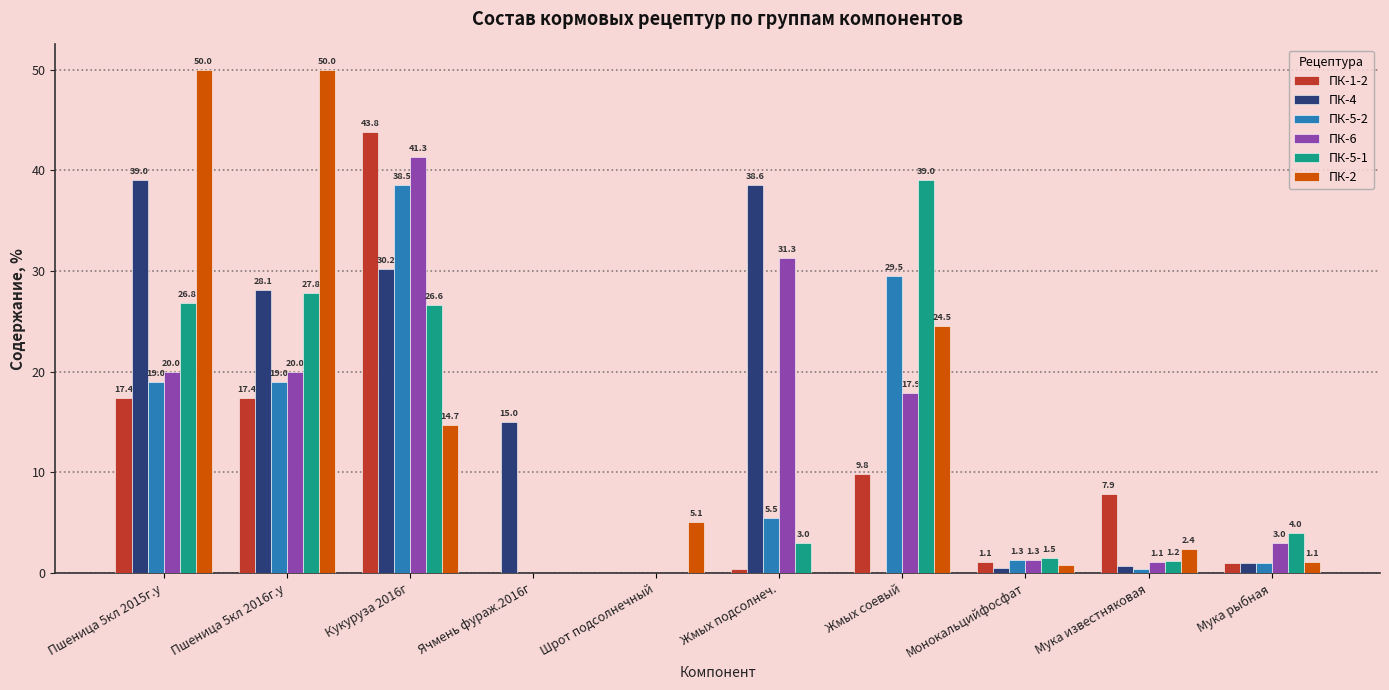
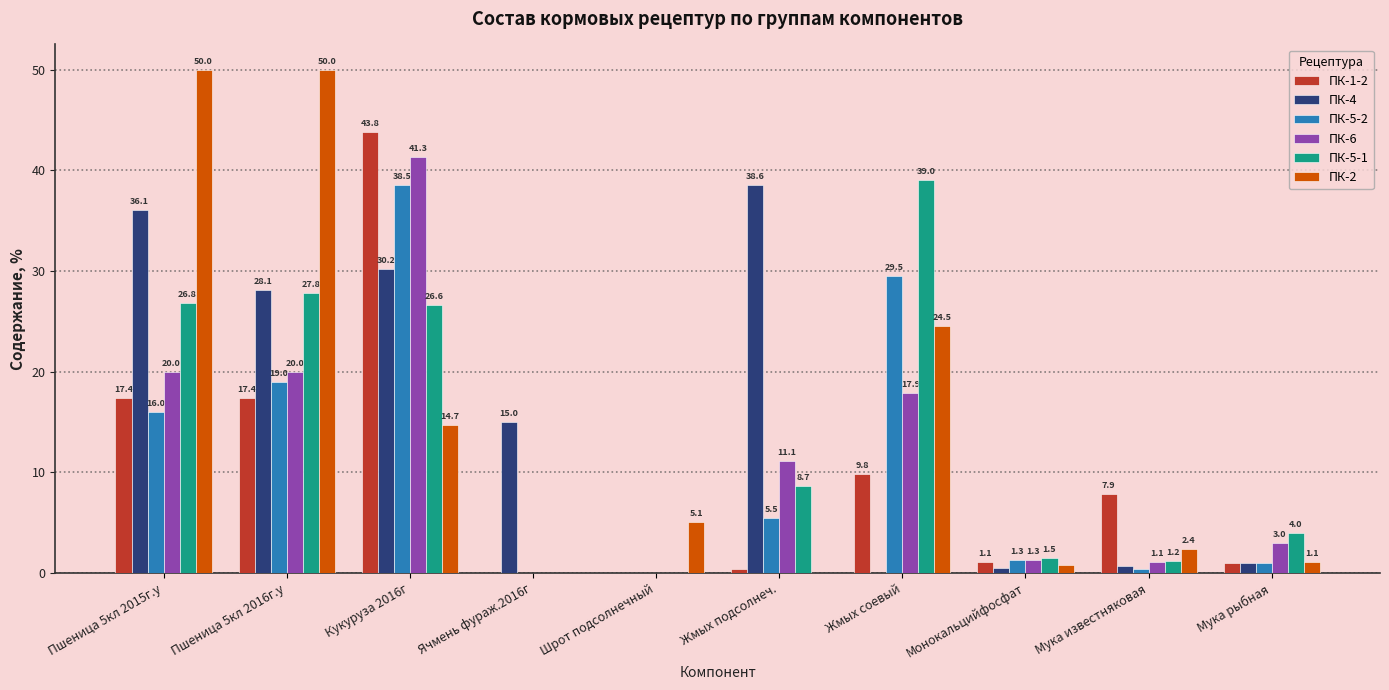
ПК-4, Пшеница 5кл 2015г.у: 39.0 -> 36.1
ПК-5-2, Пшеница 5кл 2015г.у: 19.0 -> 16.0
ПК-6, Жмых подсолнеч.: 31.3 -> 11.1
ПК-5-1, Жмых подсолнеч.: 3.0 -> 8.7
